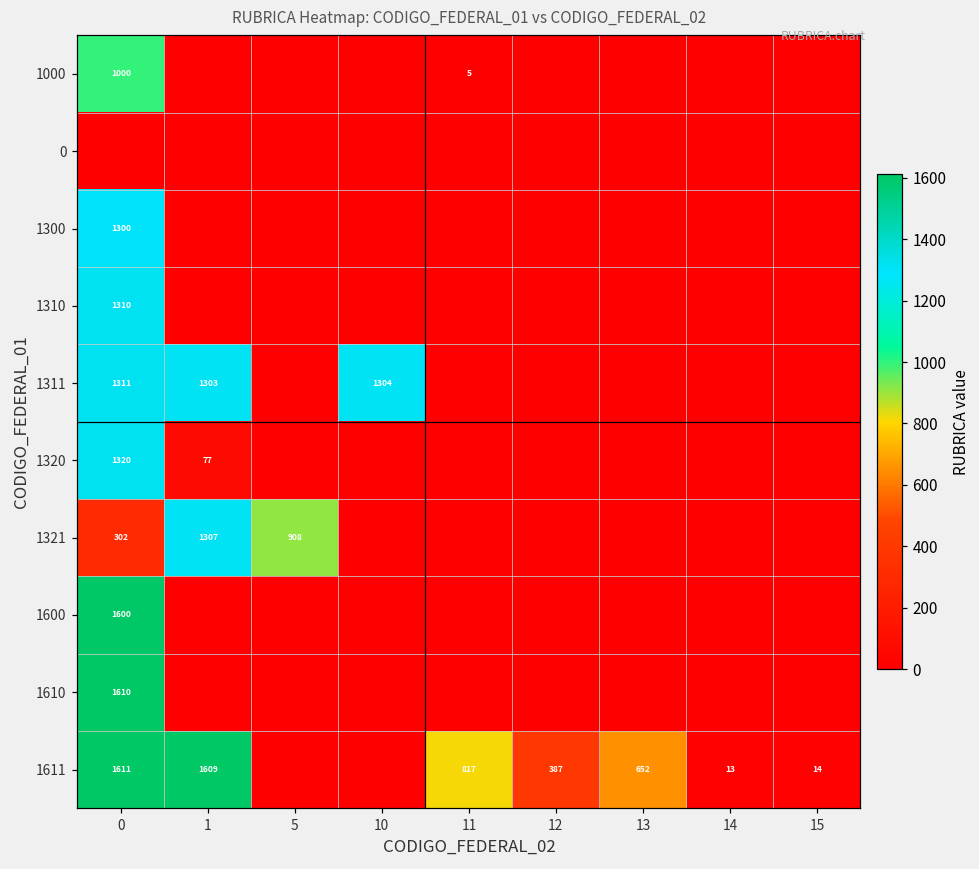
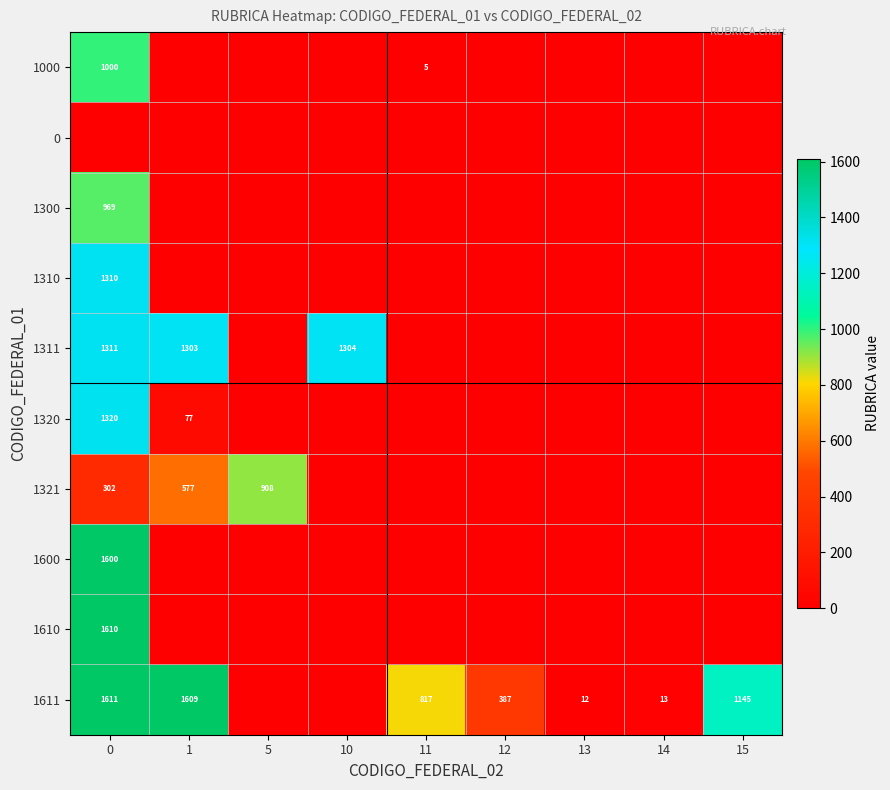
1300, 0: 1300 -> 969
1321, 1: 1307 -> 577
1611, 13: 652 -> 12
1611, 15: 14 -> 1145
